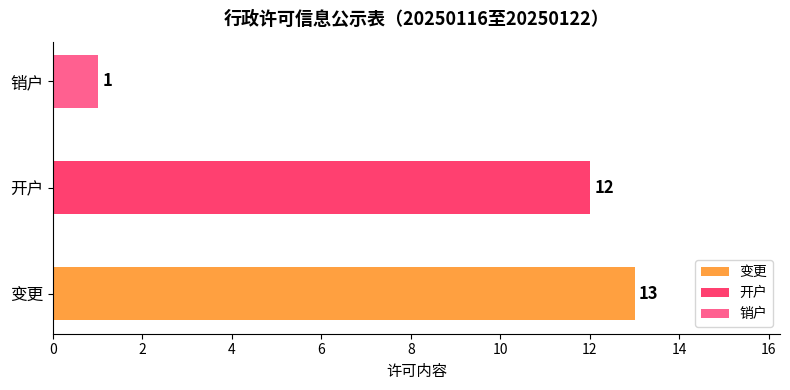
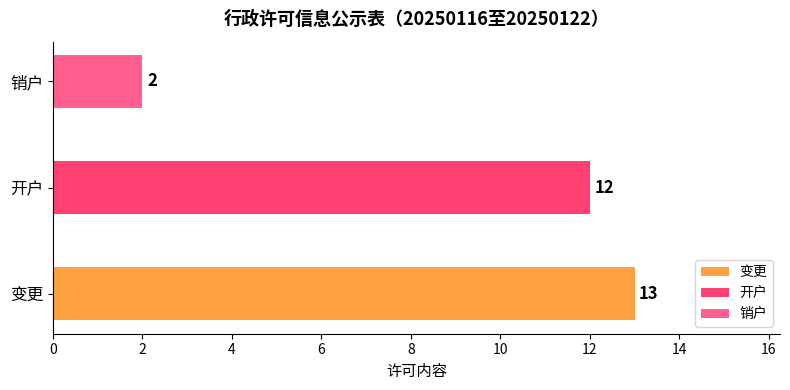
销户: 1 -> 2
